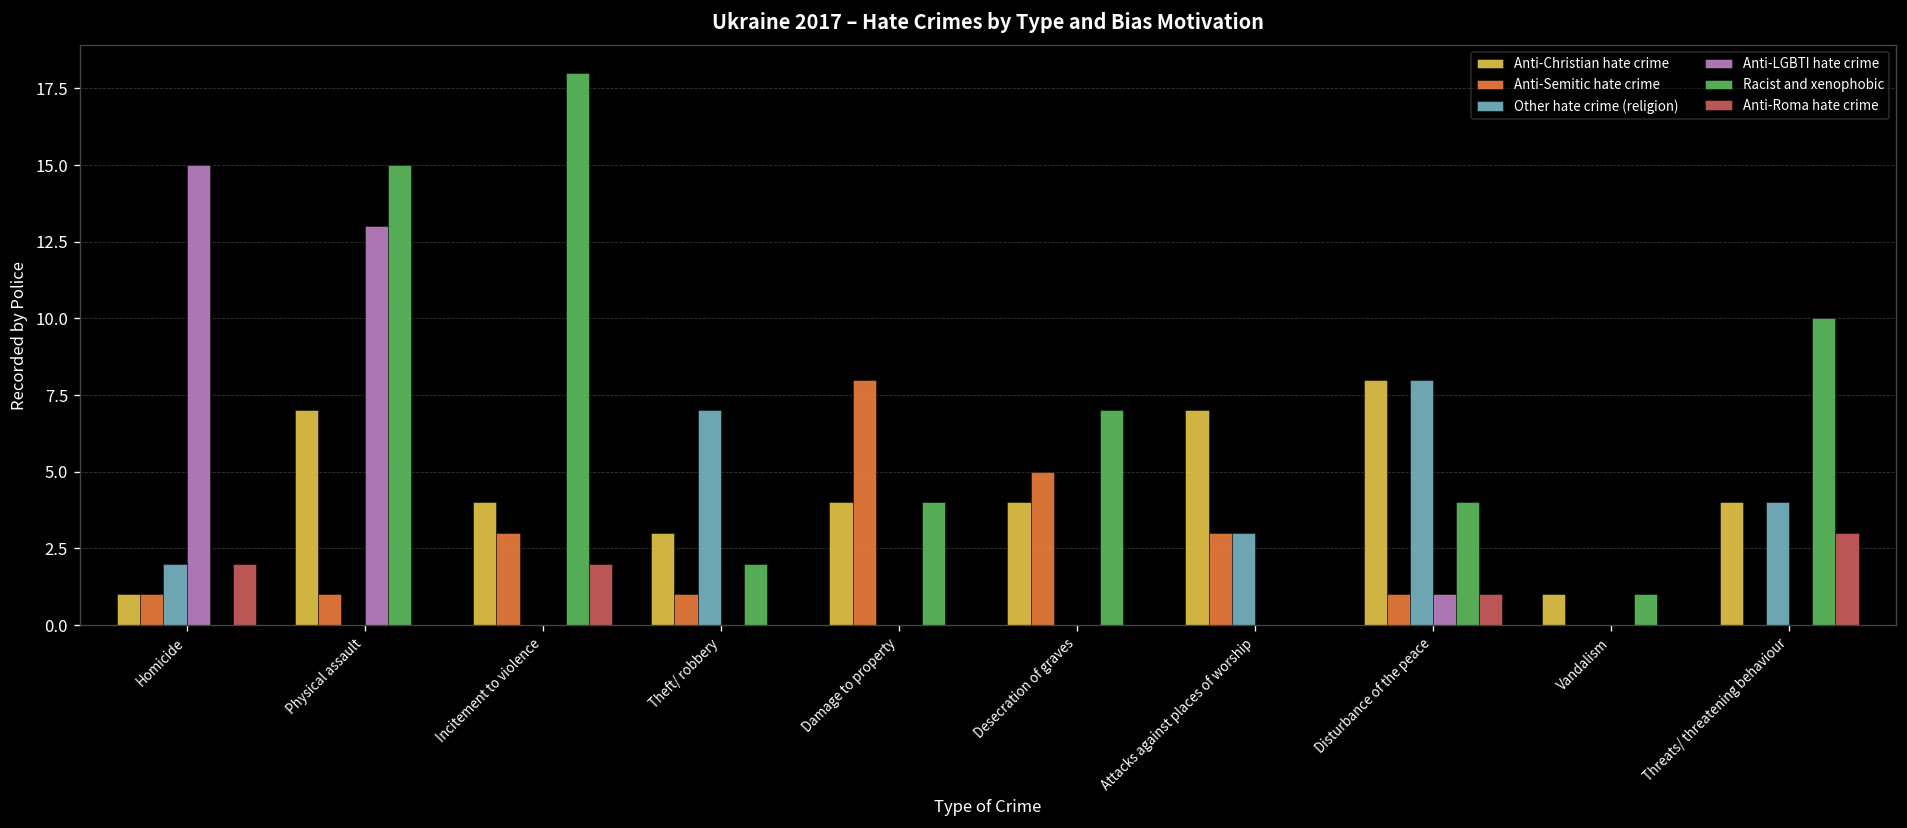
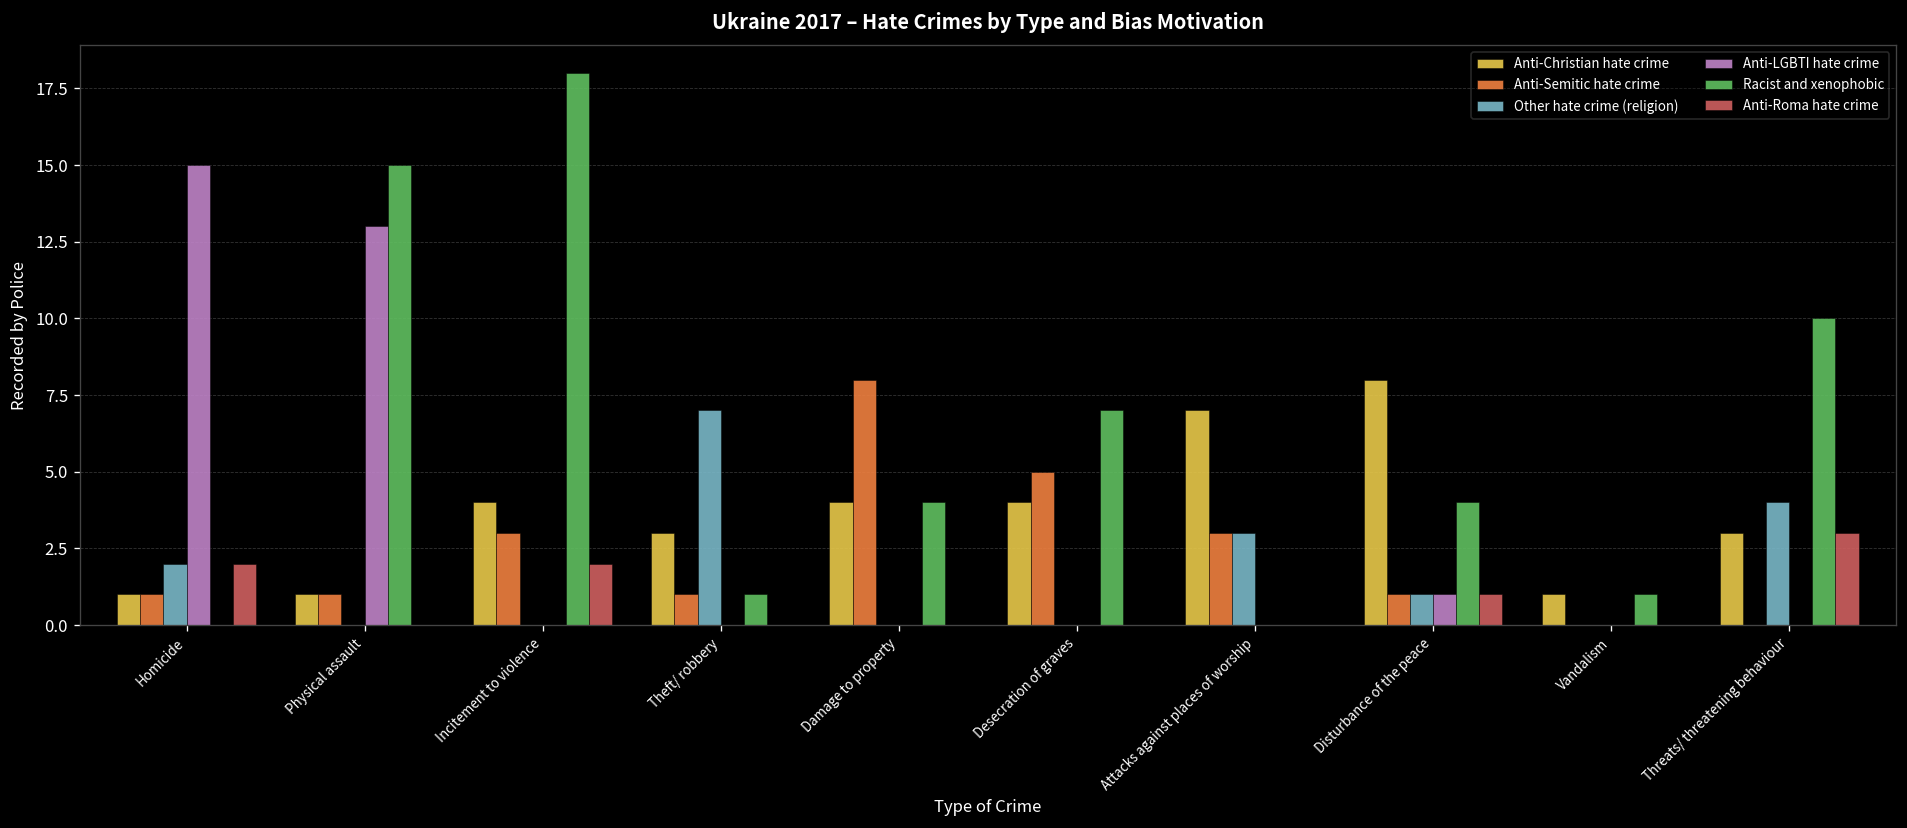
Anti-Christian hate crime, Physical assault: 7 -> 1
Racist and xenophobic, Theft/ robbery: 2 -> 1
Other hate crime (religion), Disturbance of the peace: 8 -> 1
Anti-Christian hate crime, Threats/ threatening behaviour: 4 -> 3
